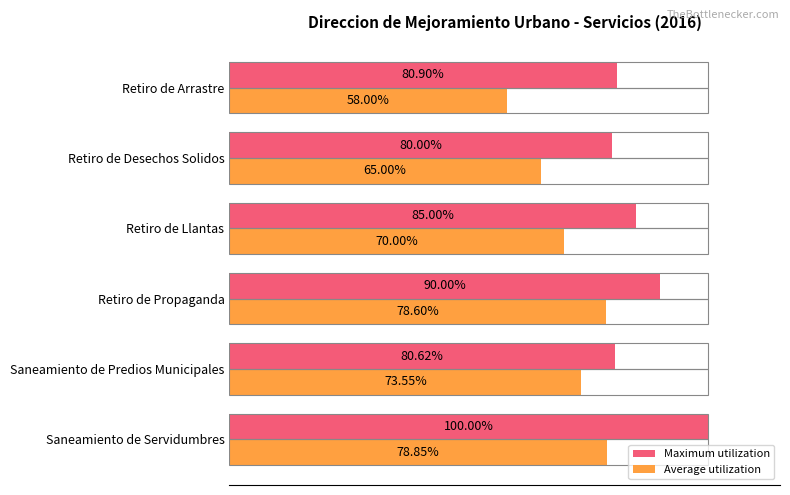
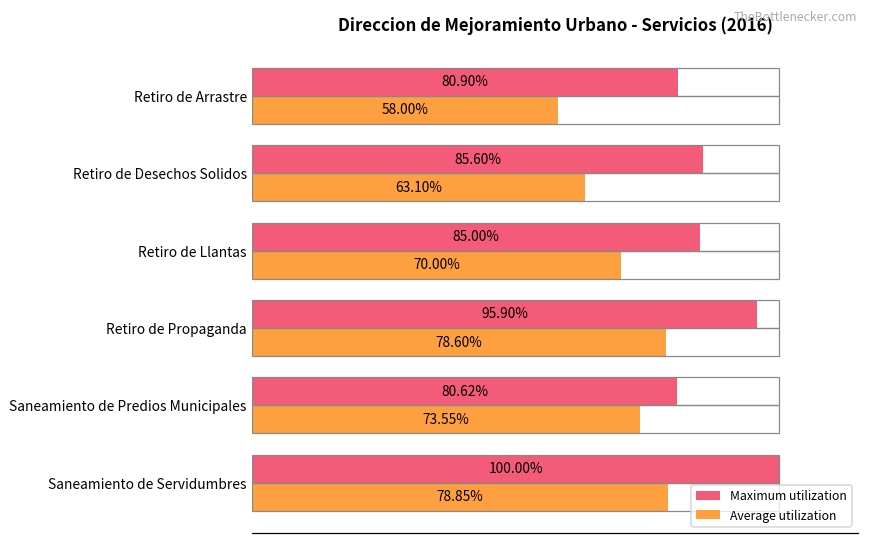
Maximum utilization, Retiro de Desechos Solidos: 80.00% -> 85.60%
Average utilization, Retiro de Desechos Solidos: 65.00% -> 63.10%
Maximum utilization, Retiro de Propaganda: 90.00% -> 95.90%
